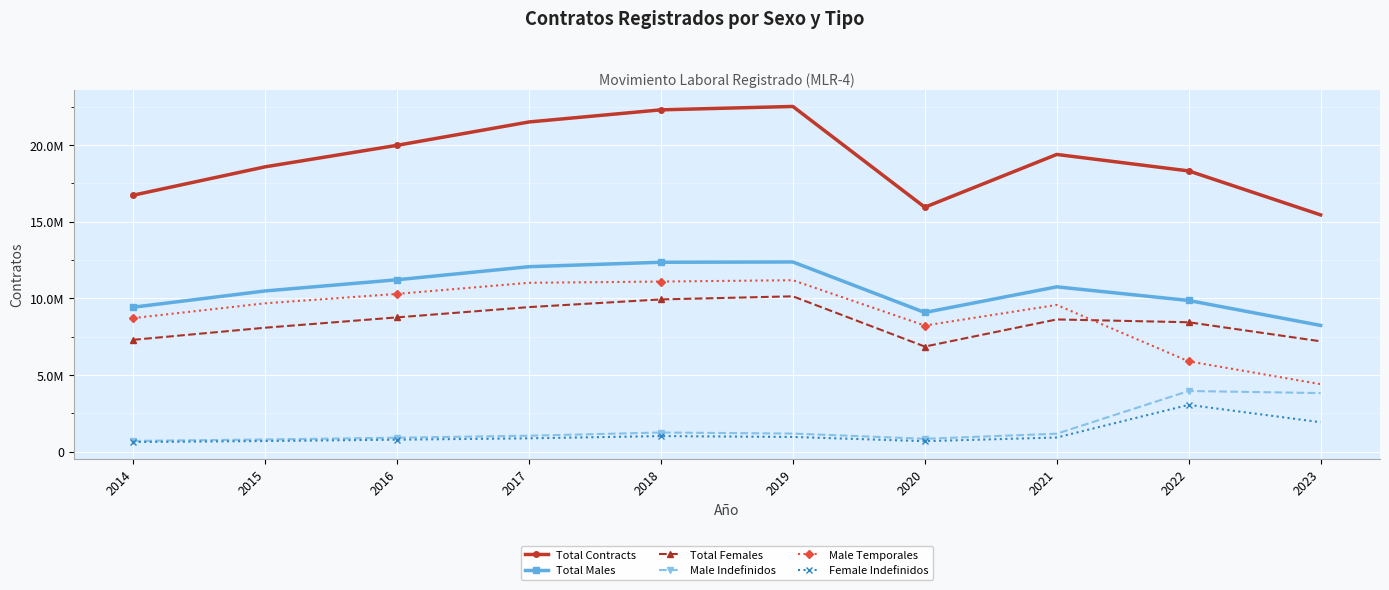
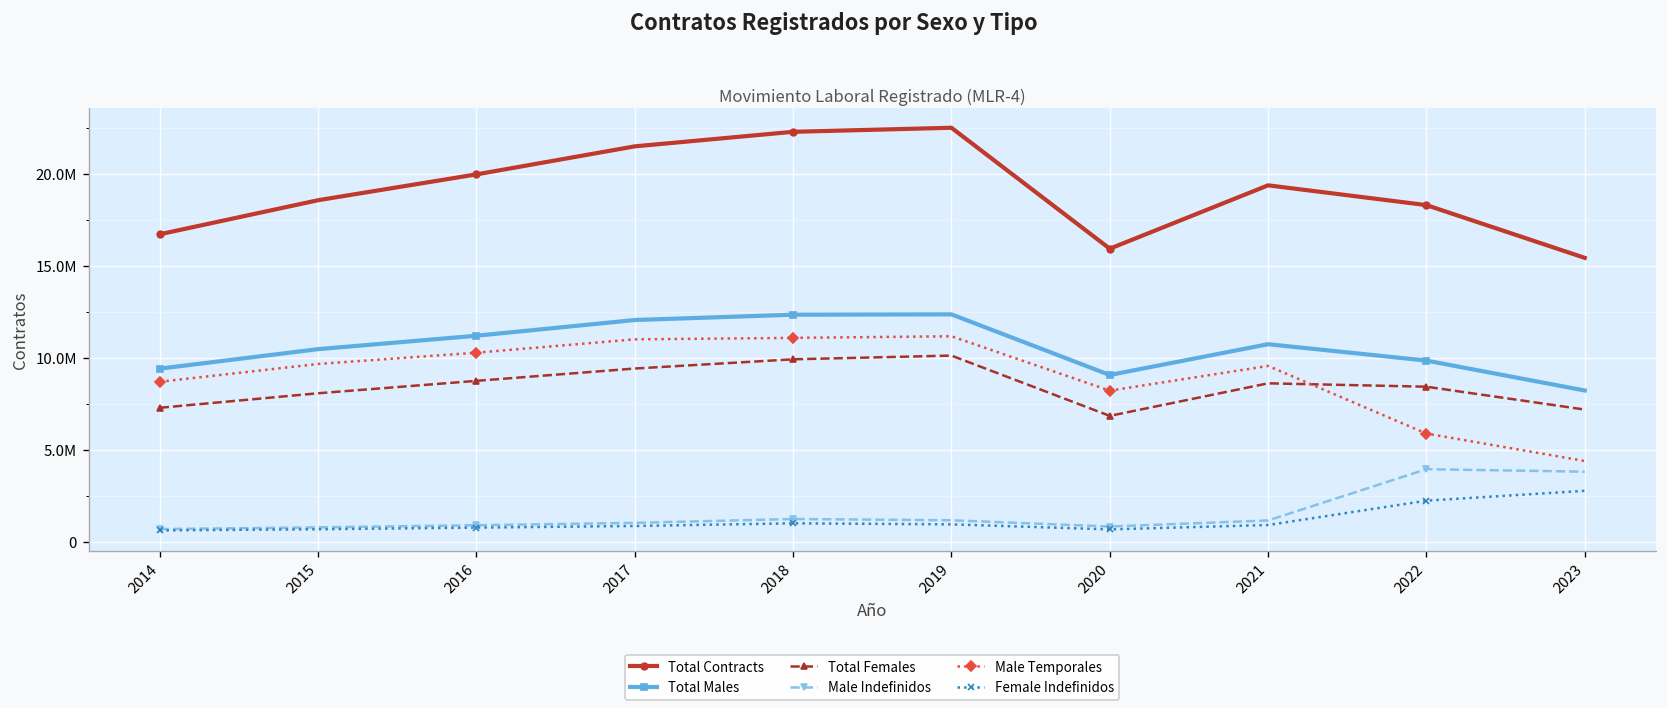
Female Indefinidos, 2022: 3100000 -> 2300000
Female Indefinidos, 2023: 1900000 -> 2800000
